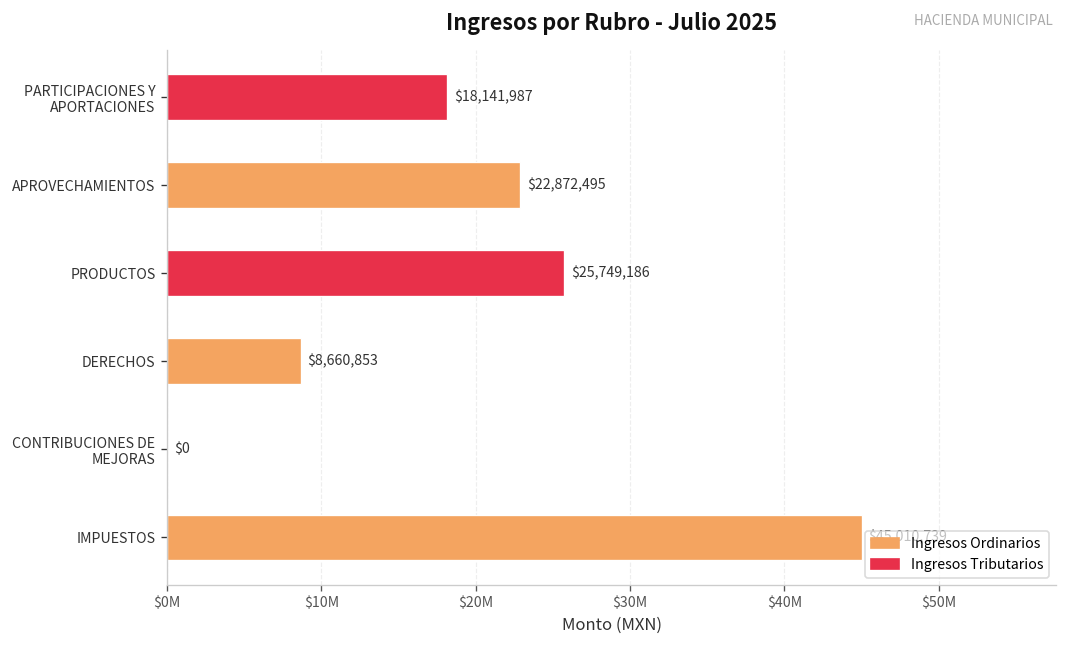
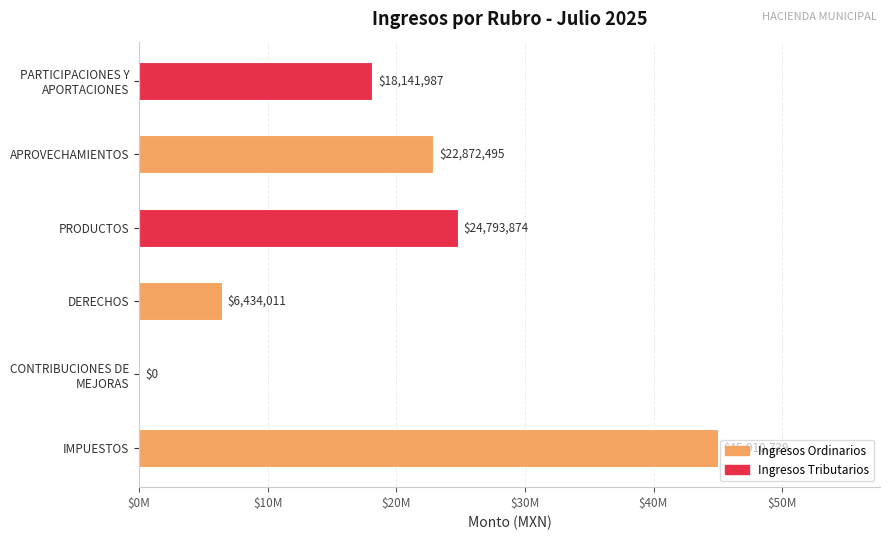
PRODUCTOS: $25,749,186 -> $24,793,874
DERECHOS: $8,660,853 -> $6,434,011
